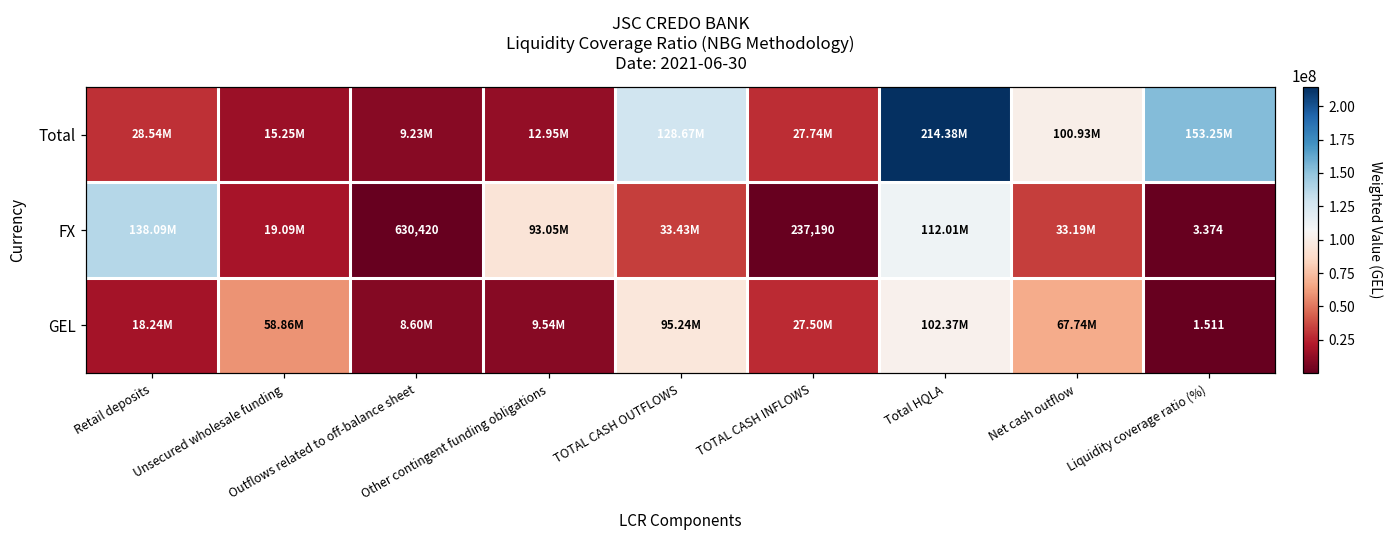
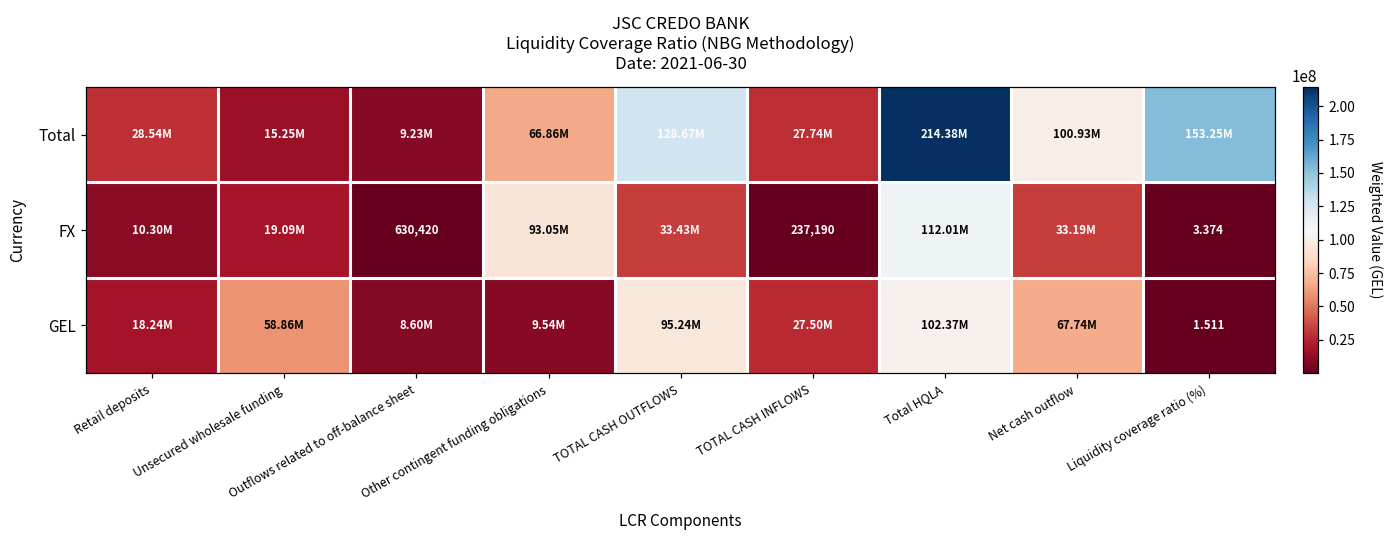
Total, Other contingent funding obligations: 12.95M -> 66.86M
FX, Retail deposits: 138.09M -> 10.30M
